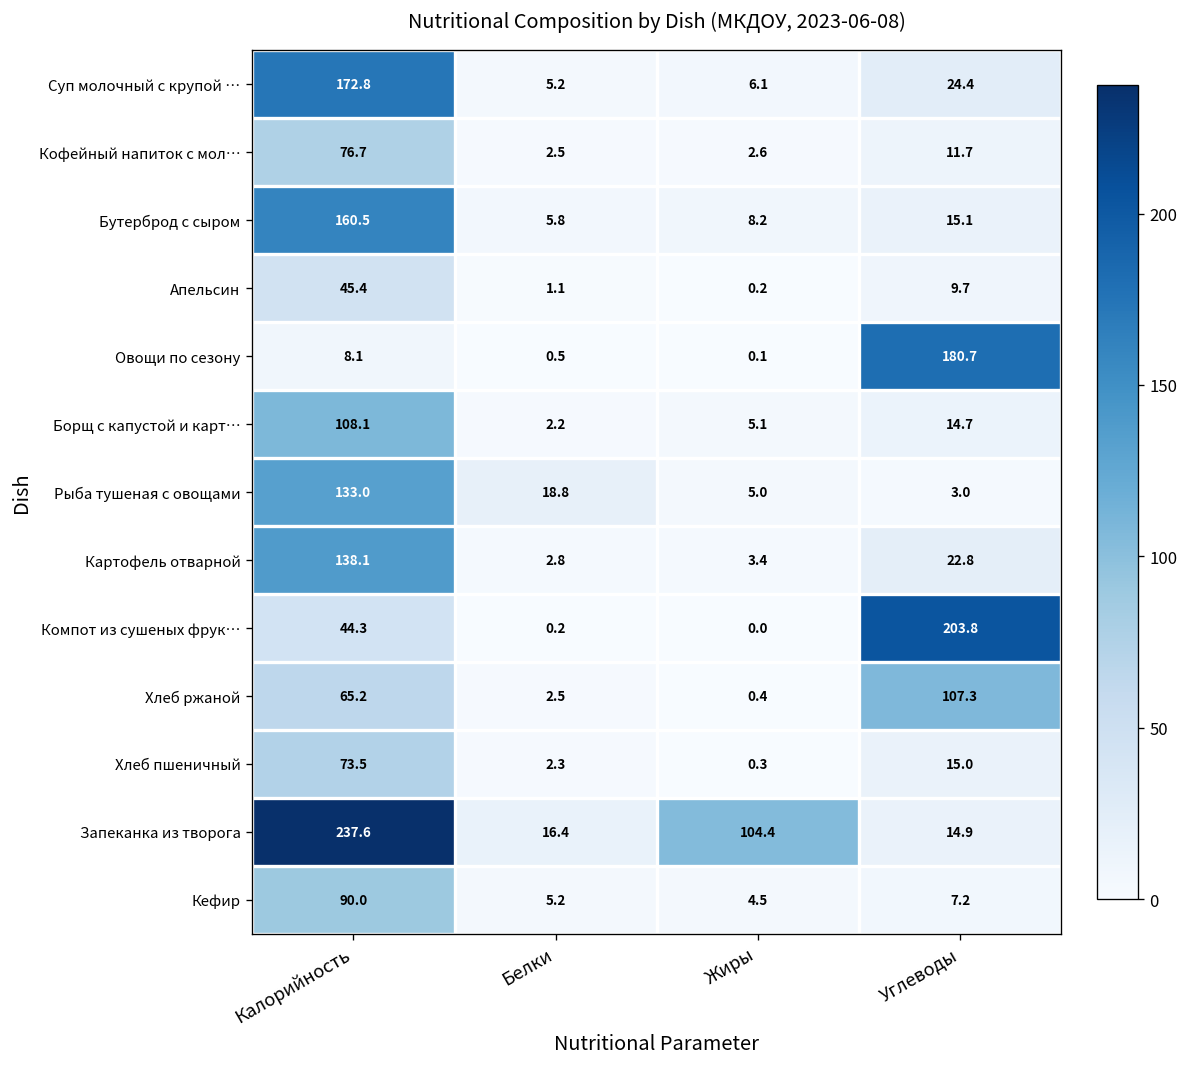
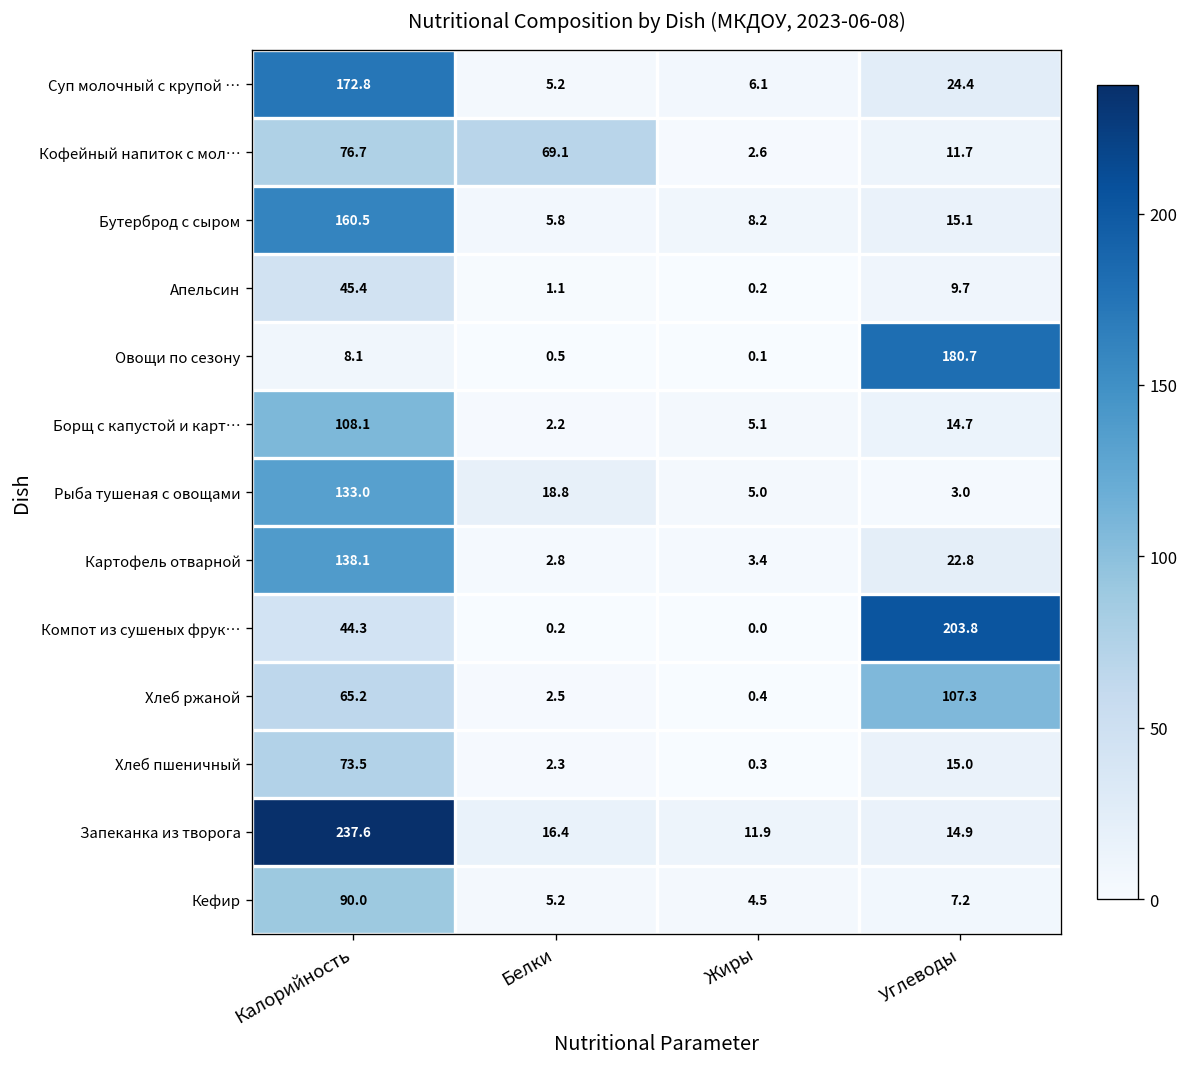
Кофейный напиток с мол…, Белки: 2.5 -> 69.1
Запеканка из творога, Жиры: 104.4 -> 11.9
